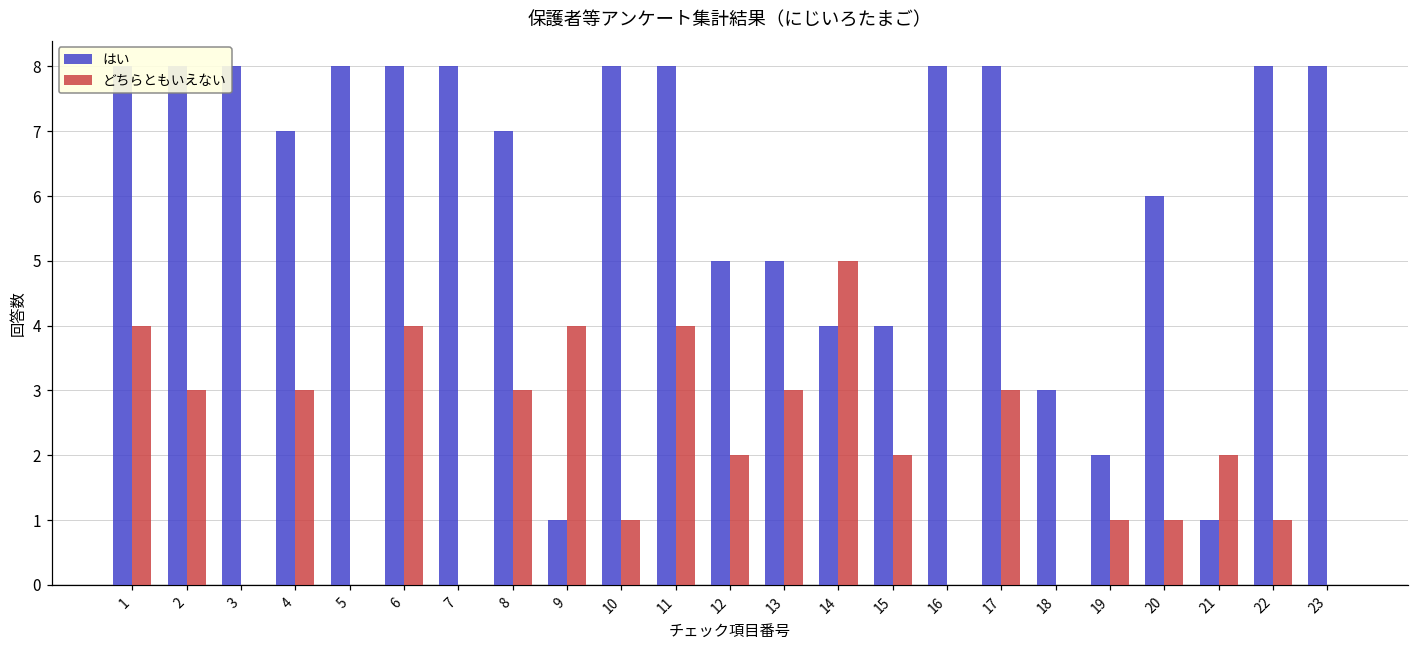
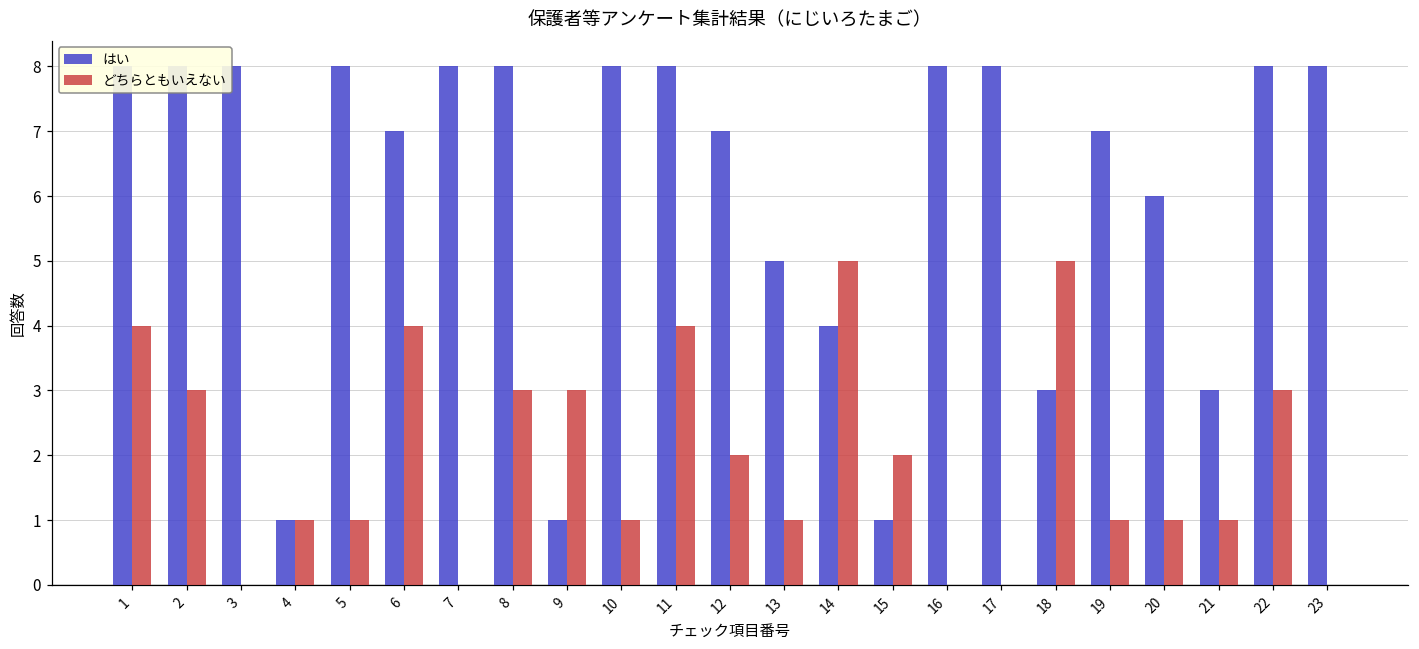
はい, 4: 7 -> 1
どちらともいえない, 4: 3 -> 1
どちらともいえない, 5: 0 -> 1
はい, 6: 8 -> 7
はい, 8: 7 -> 8
どちらともいえない, 9: 4 -> 3
はい, 12: 5 -> 7
どちらともいえない, 13: 3 -> 1
はい, 15: 4 -> 1
どちらともいえない, 17: 3 -> 0
どちらともいえない, 18: 0 -> 5
はい, 19: 2 -> 7
はい, 21: 1 -> 3
どちらともいえない, 21: 2 -> 1
どちらともいえない, 22: 1 -> 3
